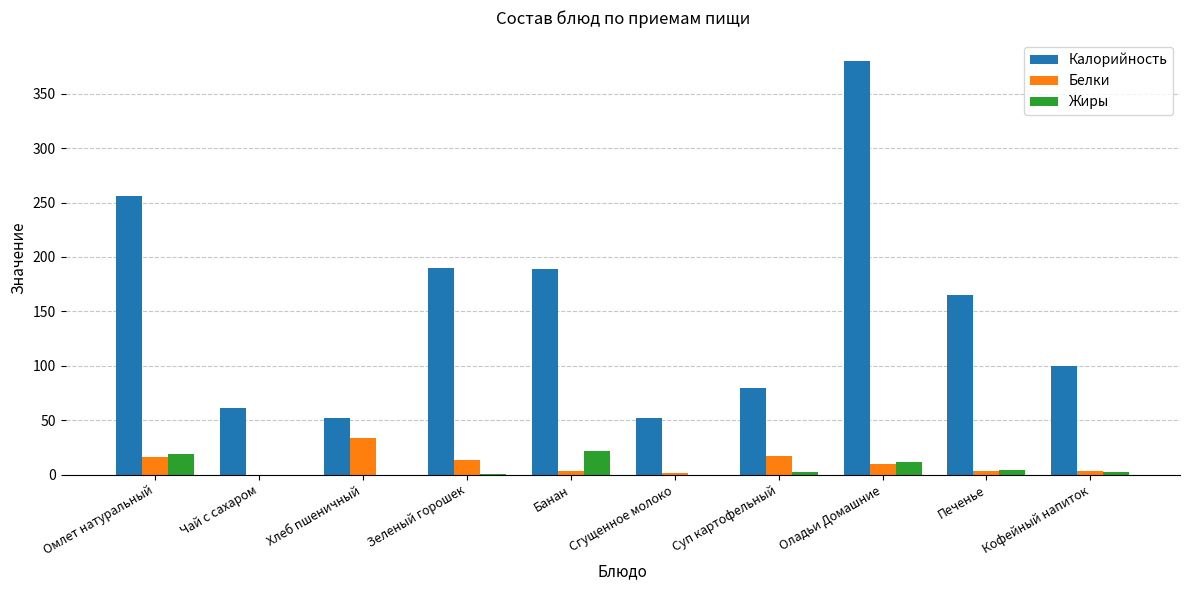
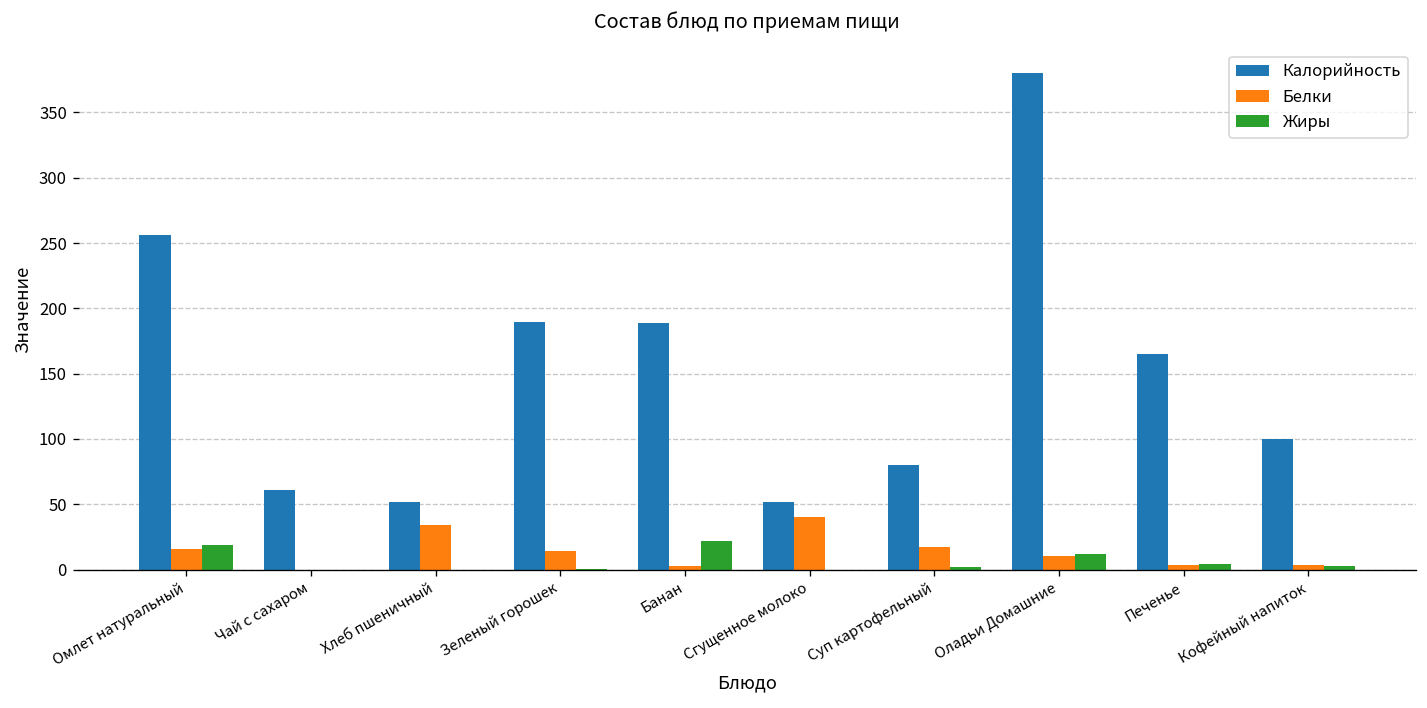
Белки, Сгущенное молоко: 2 -> 40
